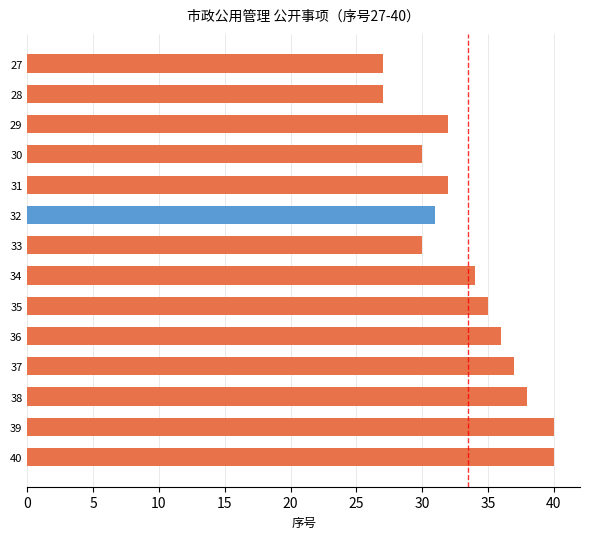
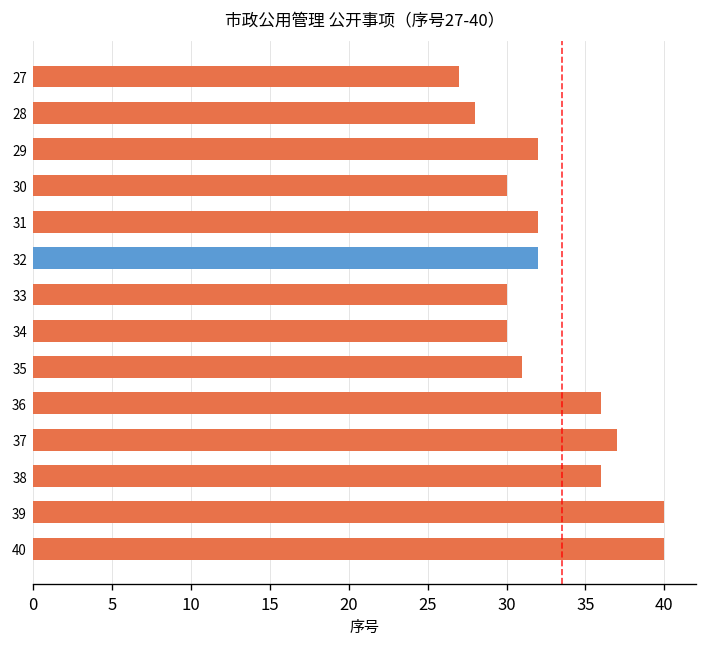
28: 27 -> 28
32: 31 -> 32
34: 34 -> 30
35: 35 -> 31
38: 38 -> 36
